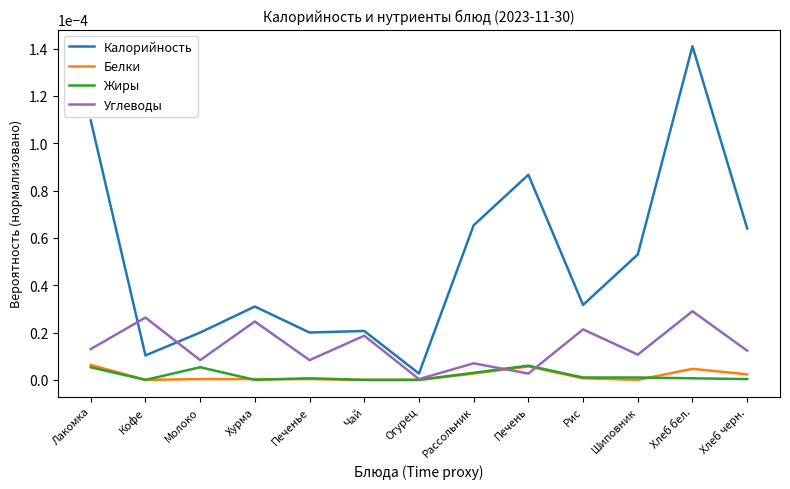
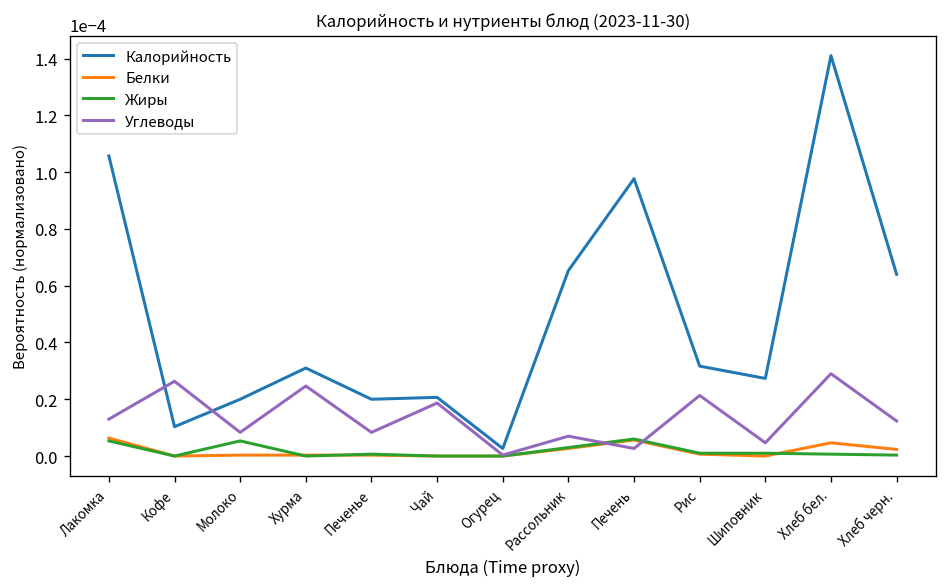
Калорийность, Лакомка: 0.000110 -> 0.000106
Калорийность, Печень: 0.000087 -> 0.000098
Калорийность, Шиповник: 0.000053 -> 0.000027
Углеводы, Шиповник: 0.000011 -> 0.000005
